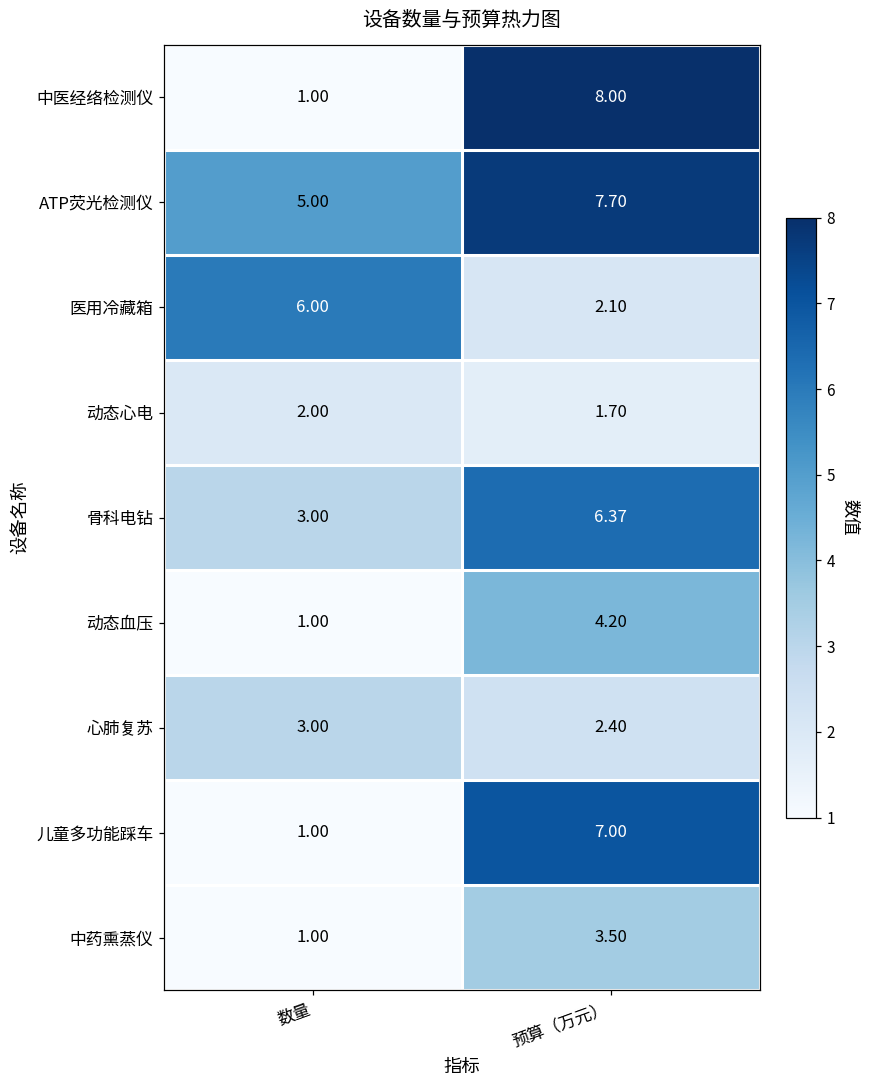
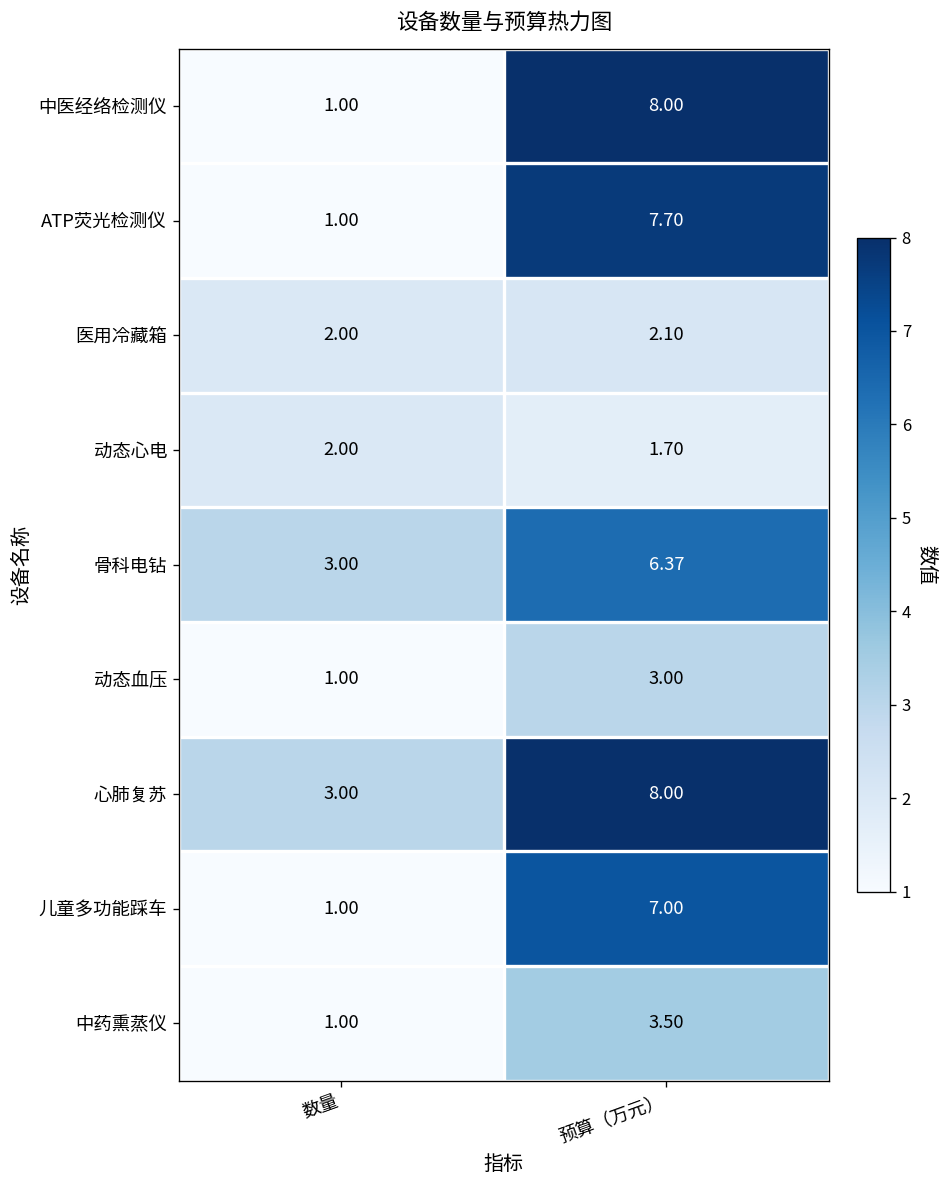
ATP荧光检测仪, 数量: 5.00 -> 1.00
医用冷藏箱, 数量: 6.00 -> 2.00
动态血压, 预算（万元）: 4.20 -> 3.00
心肺复苏, 预算（万元）: 2.40 -> 8.00
